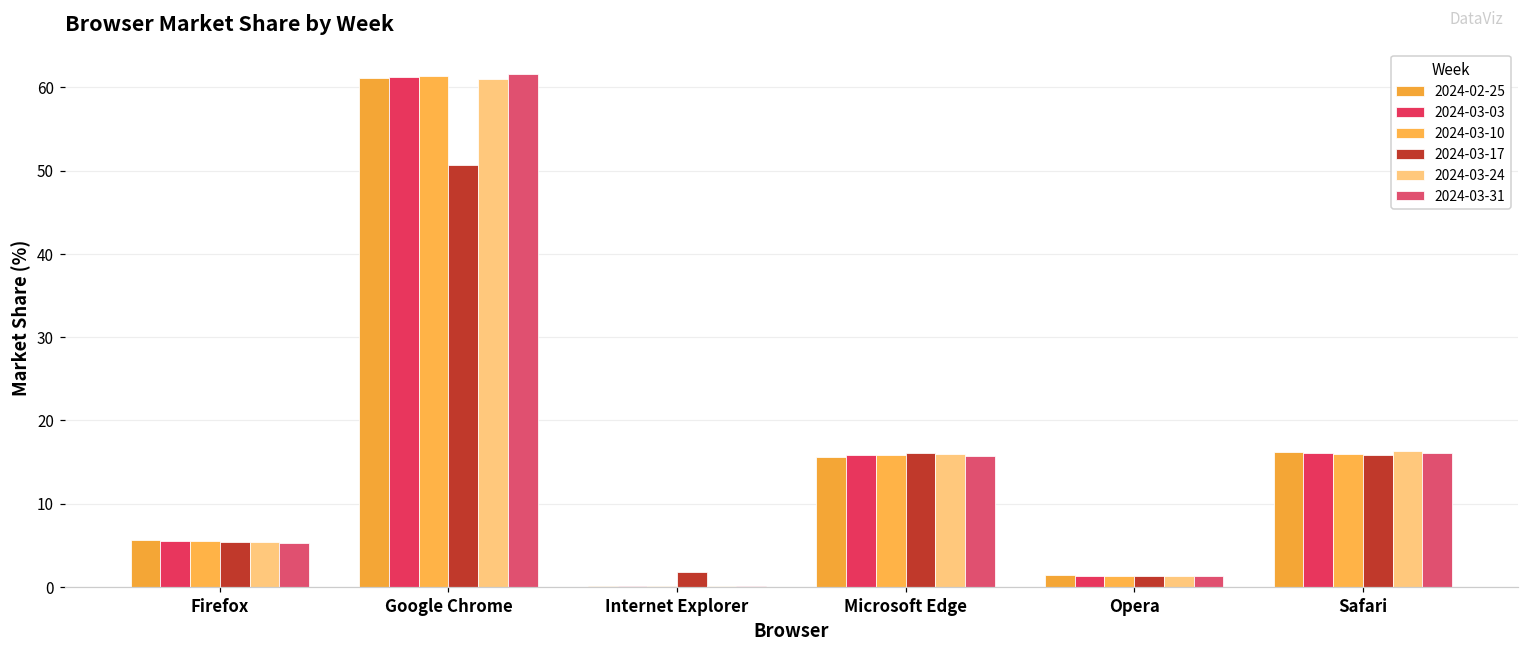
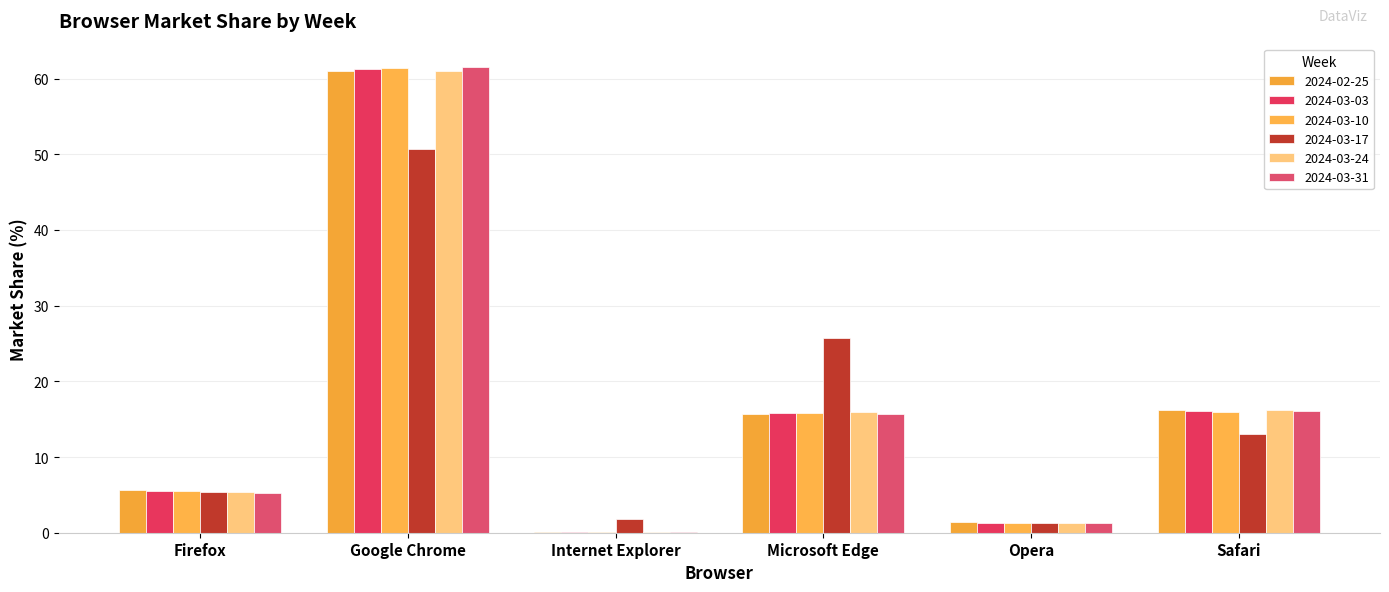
2024-03-17, Microsoft Edge: 16 -> 26
2024-03-17, Safari: 16 -> 13
